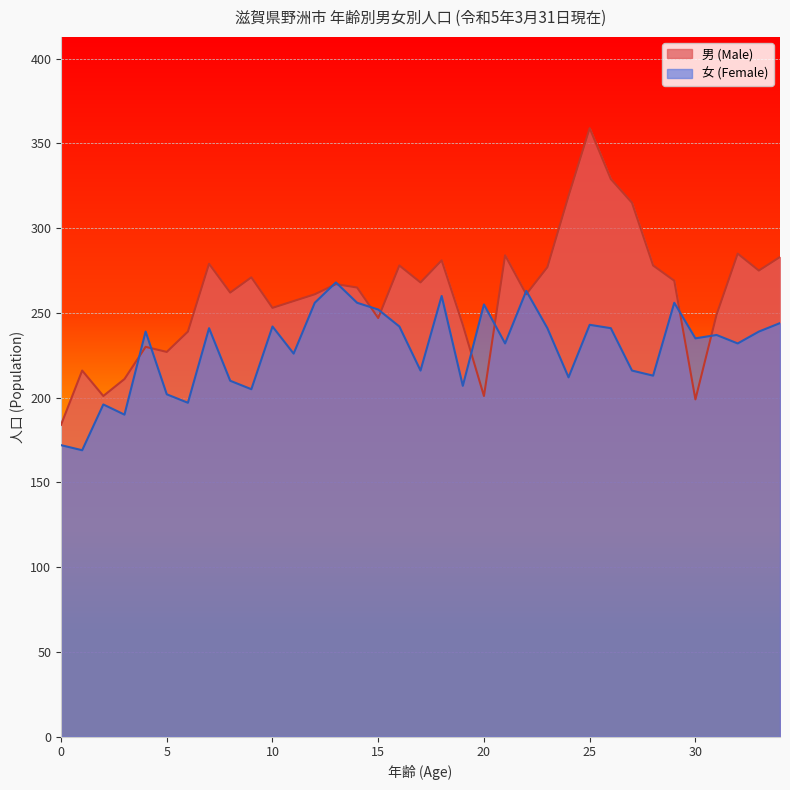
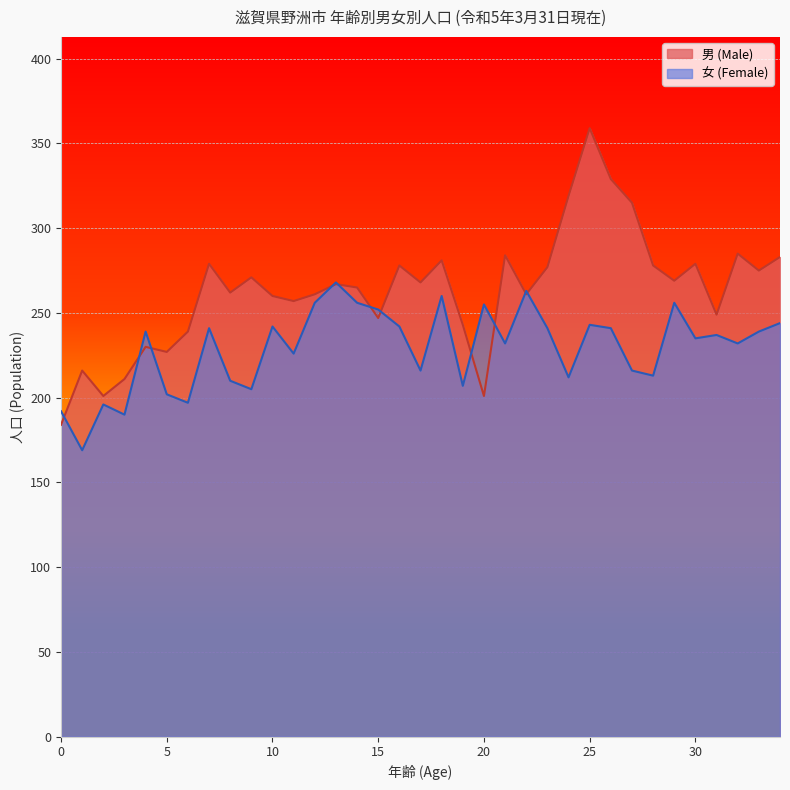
女 (Female), 0: 172 -> 192
男 (Male), 10: 253 -> 260
男 (Male), 30: 199 -> 279
